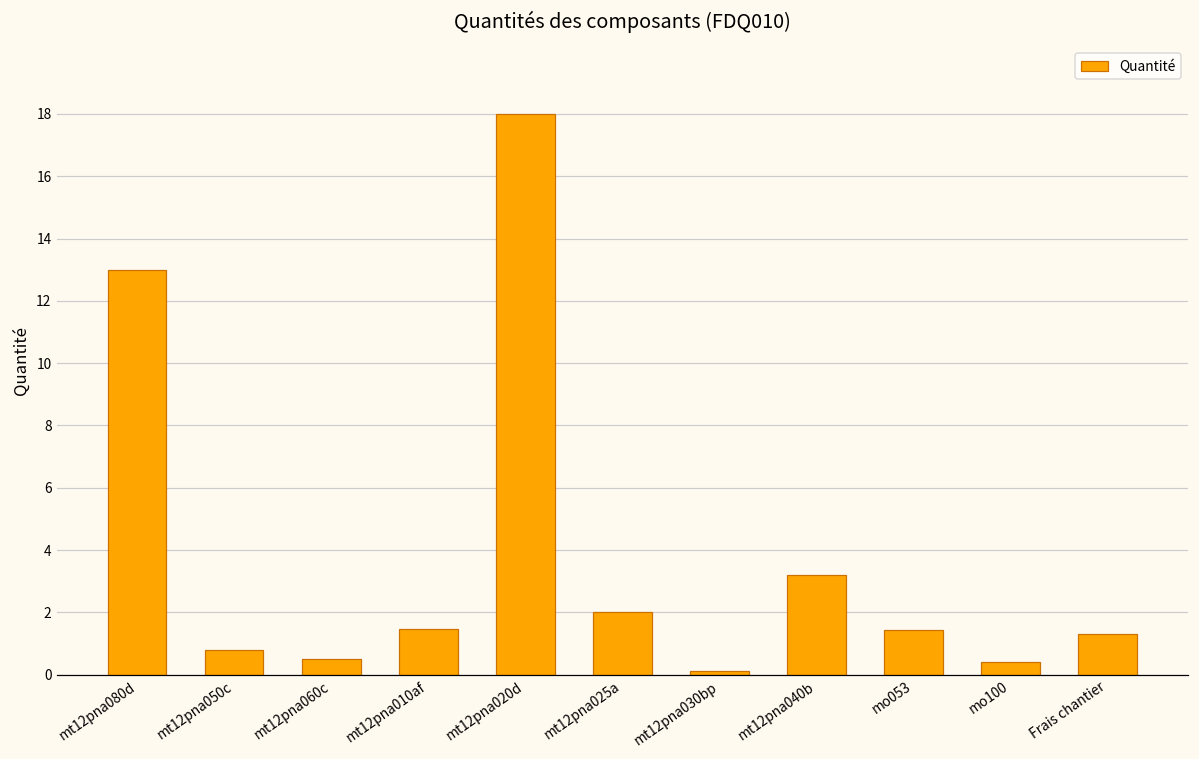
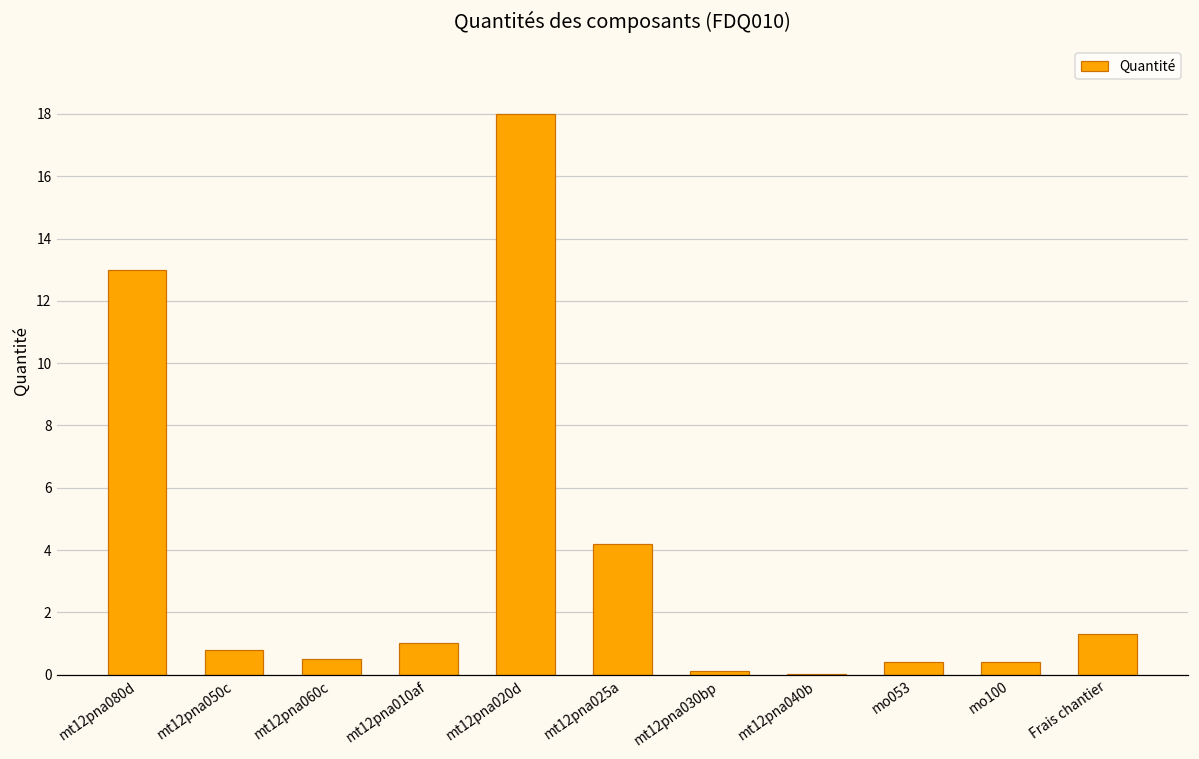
mt12pna010af: 1.5 -> 1.0
mt12pna025a: 2.0 -> 4.2
mt12pna040b: 3.2 -> 0.0
mo053: 1.4 -> 0.4
